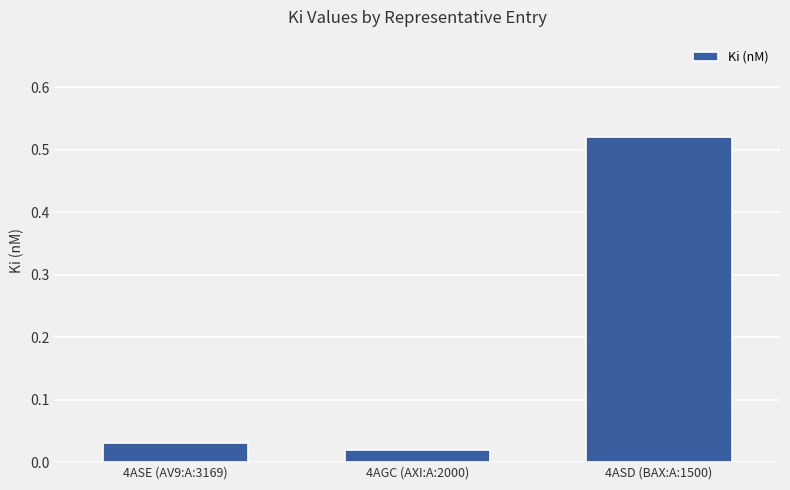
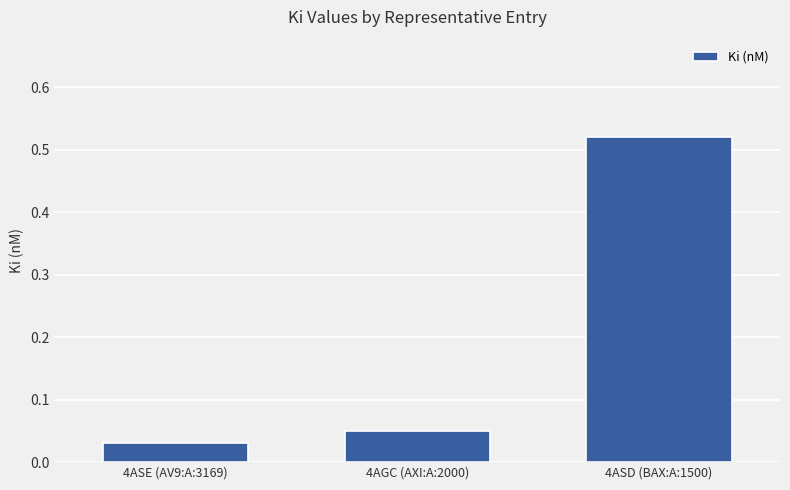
4AGC (AXI:A:2000): 0.02 -> 0.05
